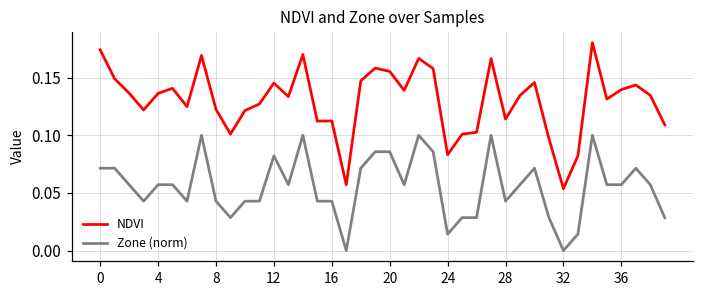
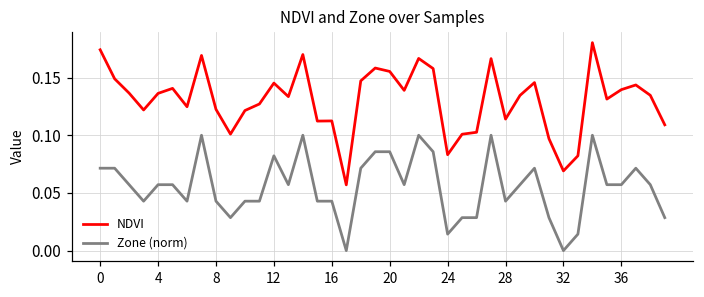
NDVI, 32: 0.054 -> 0.069
